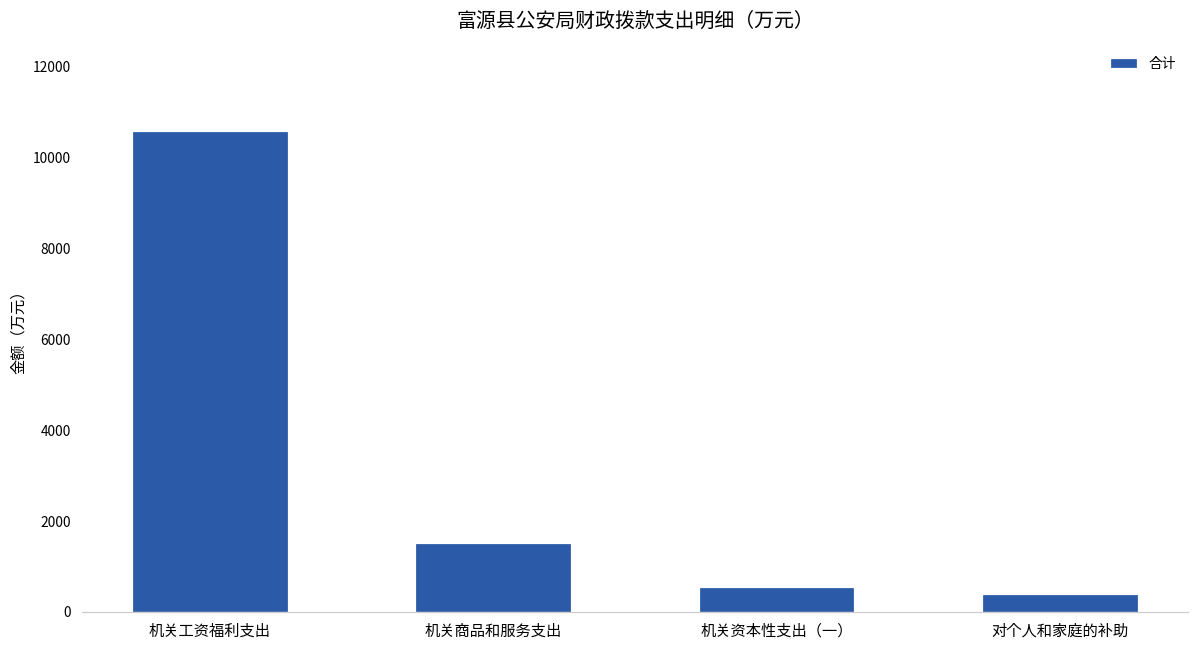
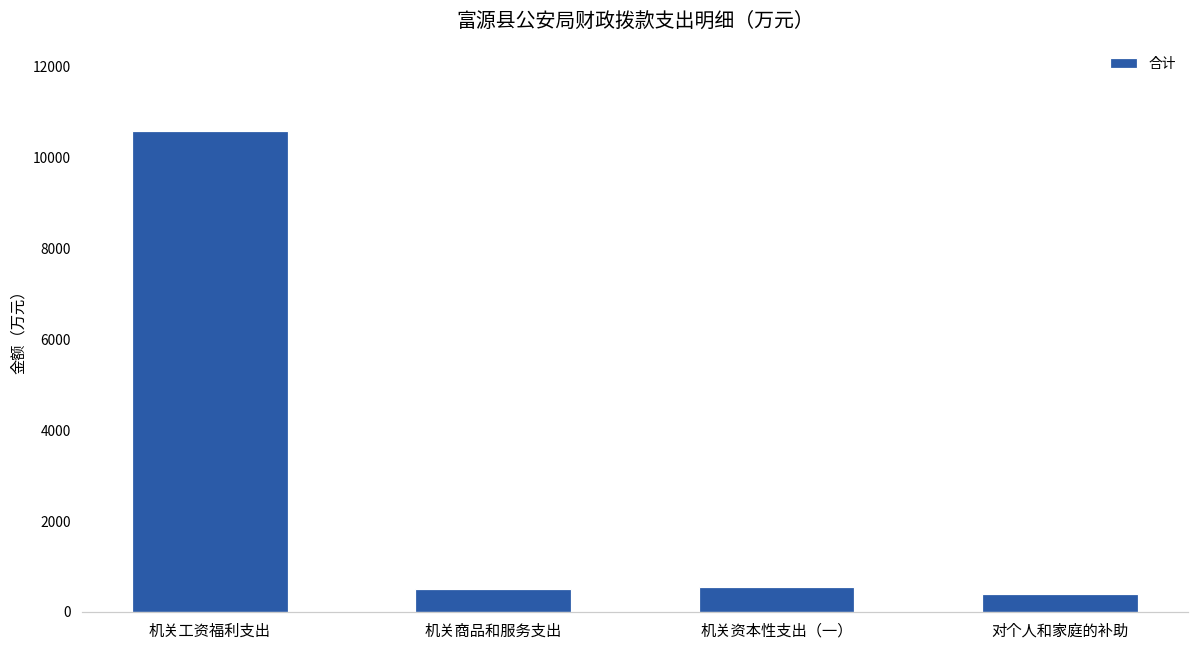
机关商品和服务支出: 1500 -> 500
